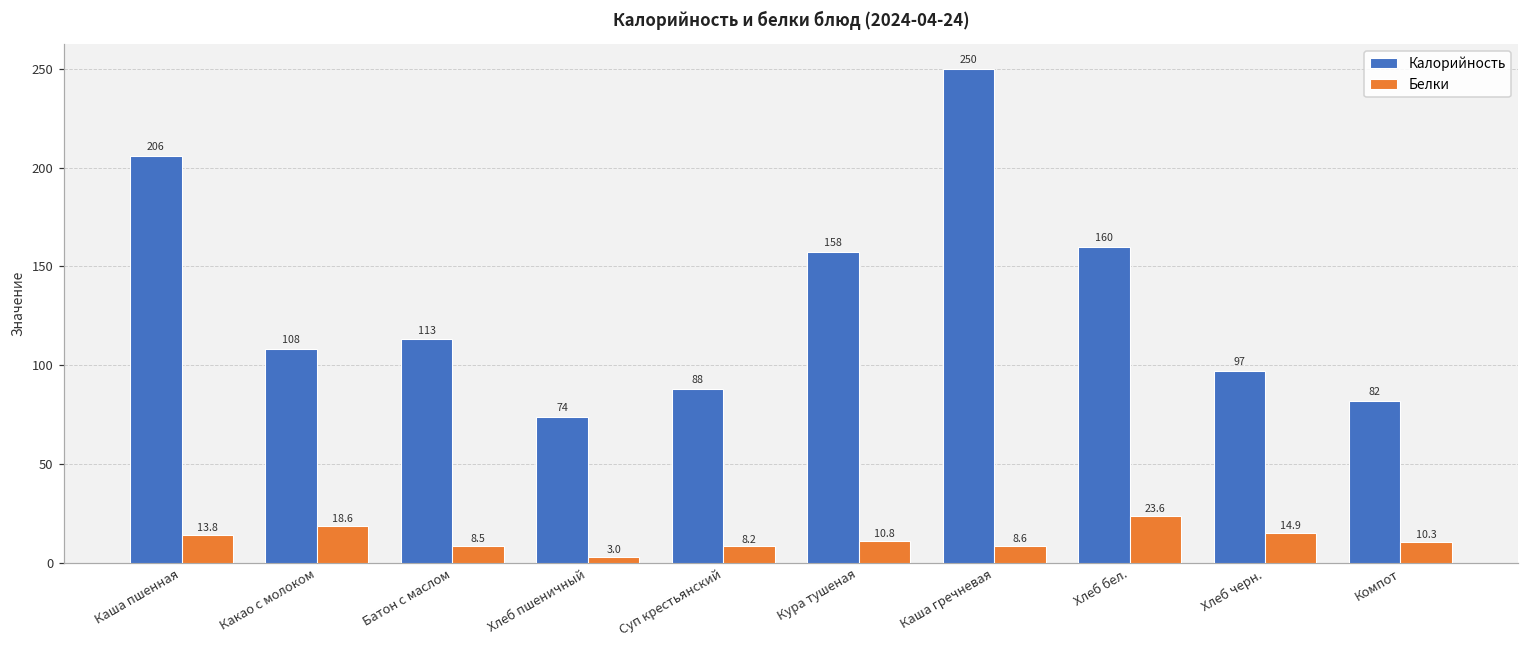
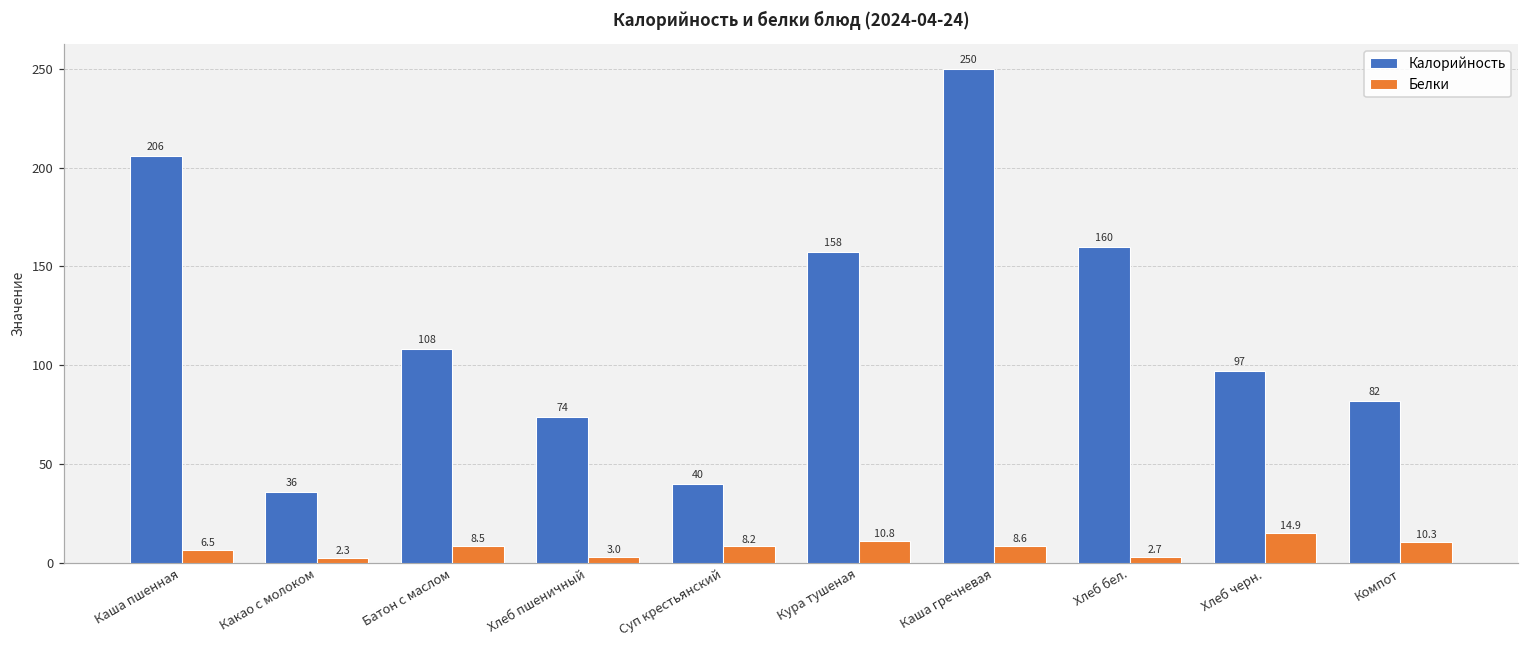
Белки, Каша пшенная: 13.8 -> 6.5
Калорийность, Какао с молоком: 108 -> 36
Белки, Какао с молоком: 18.6 -> 2.3
Калорийность, Батон с маслом: 113 -> 108
Калорийность, Суп крестьянский: 88 -> 40
Белки, Хлеб бел.: 23.6 -> 2.7
